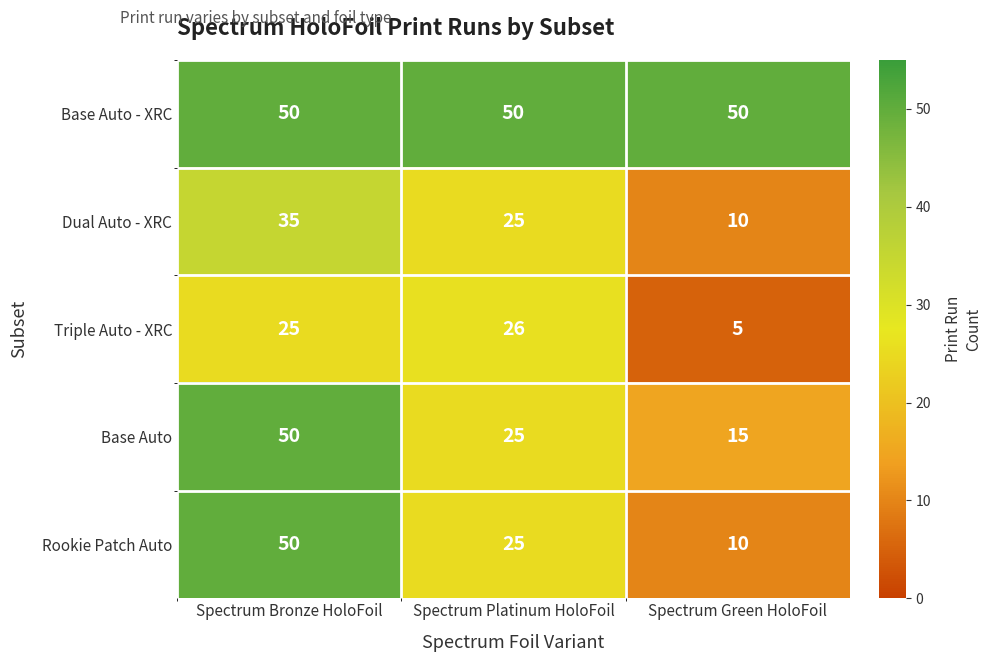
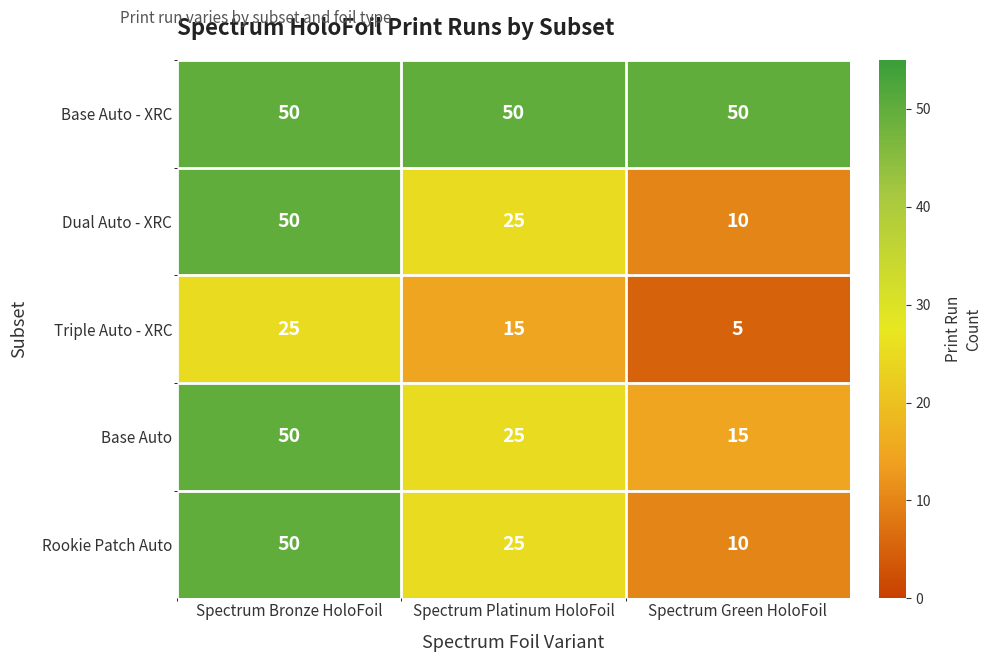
Dual Auto - XRC, Spectrum Bronze HoloFoil: 35 -> 50
Triple Auto - XRC, Spectrum Platinum HoloFoil: 26 -> 15
